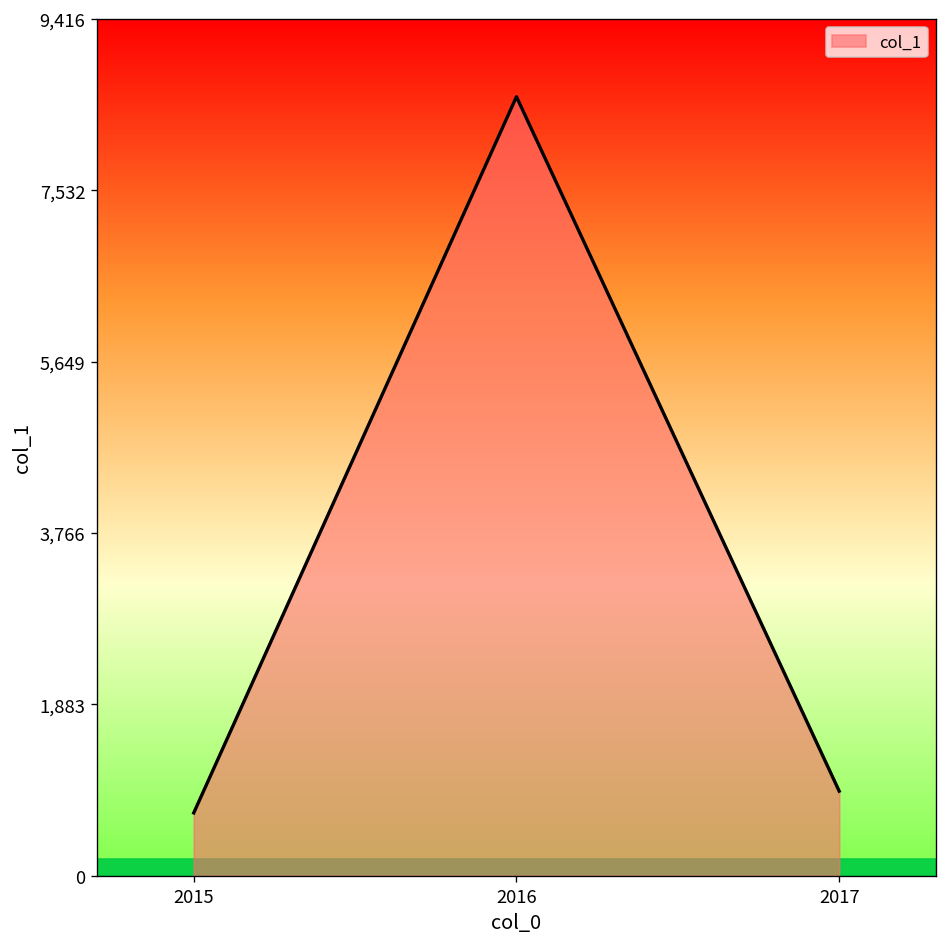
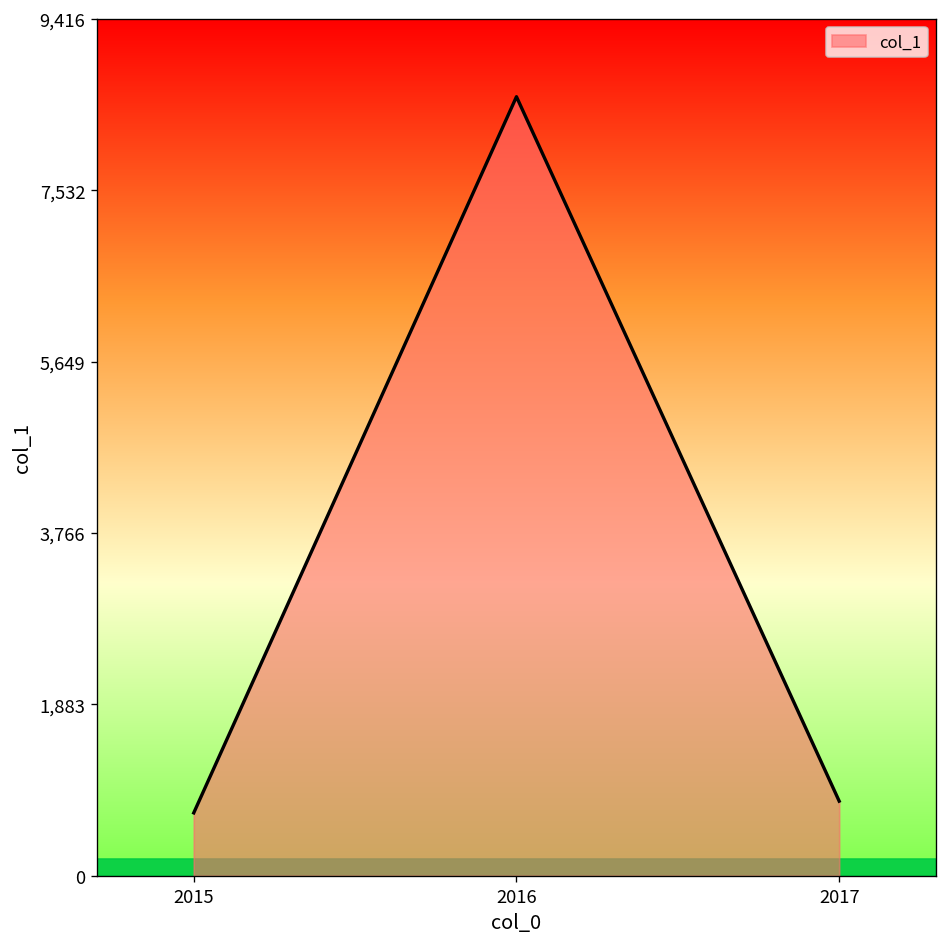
2017: 900 -> 800
